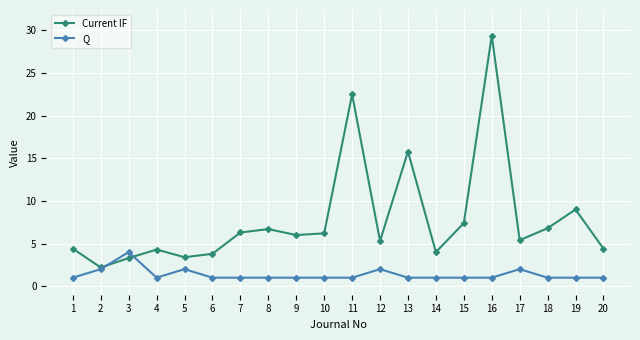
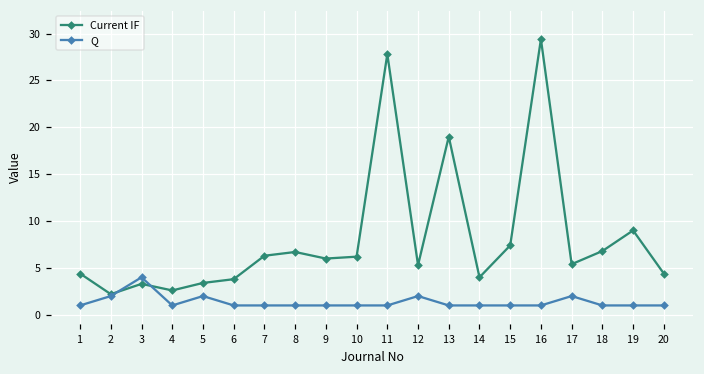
Current IF, 4: 4 -> 3
Current IF, 11: 23 -> 28
Current IF, 13: 16 -> 19
